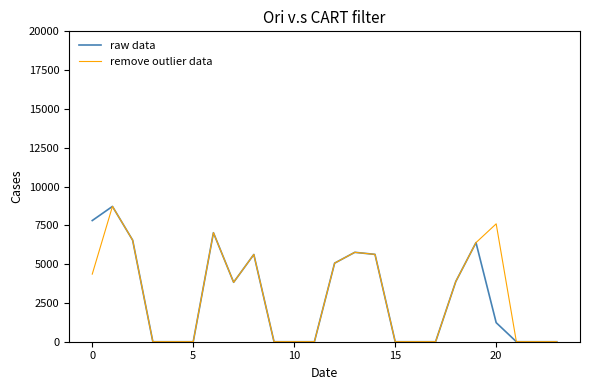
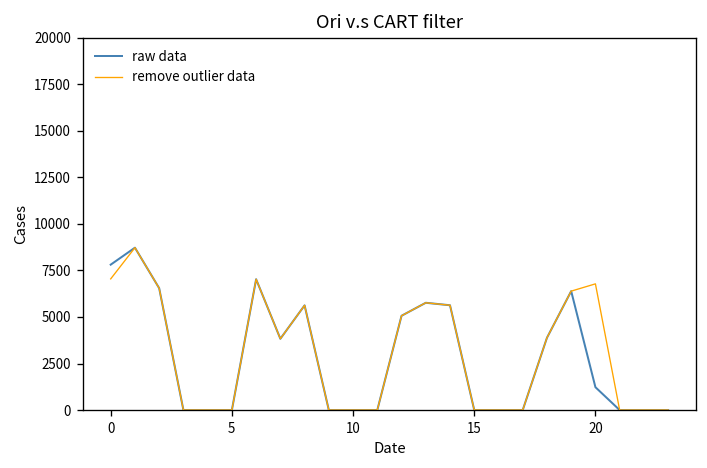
remove outlier data, 0: 4400 -> 7000
remove outlier data, 20: 7600 -> 6800
